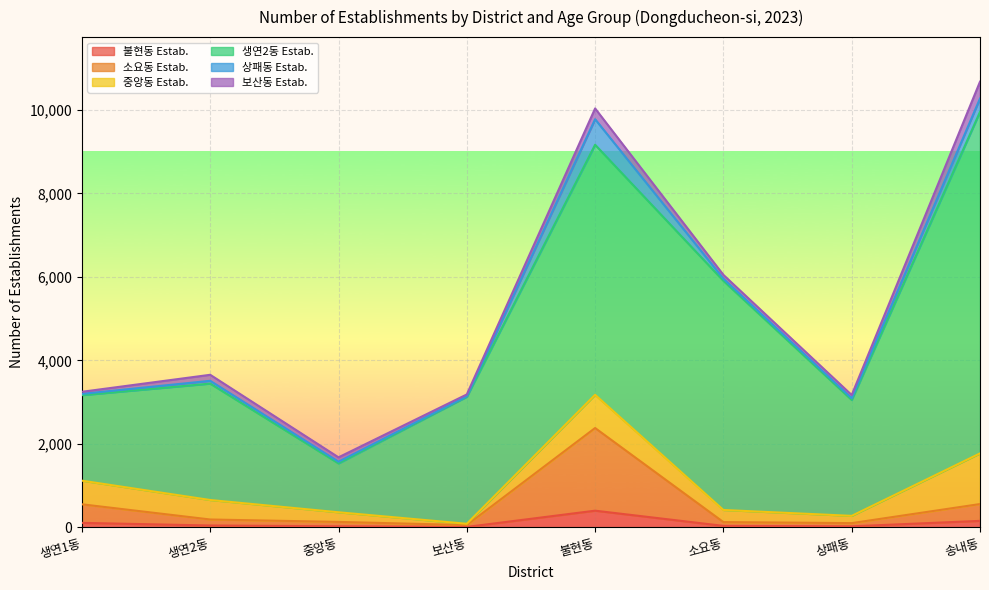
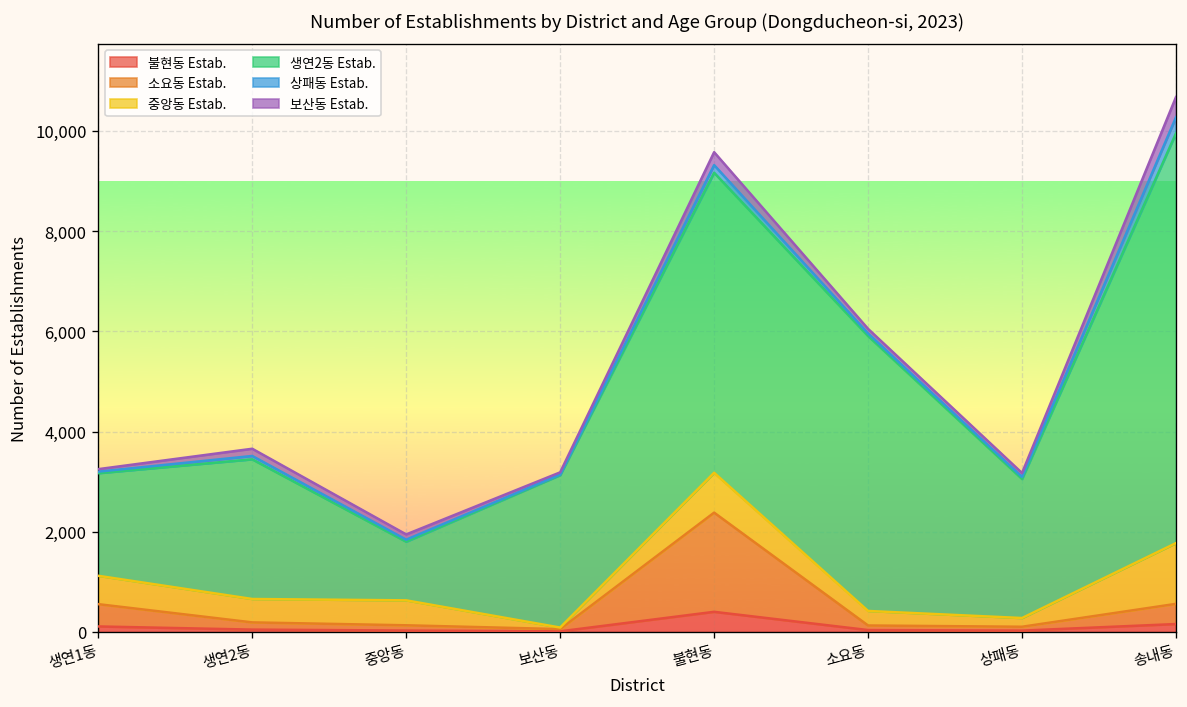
중앙동 Estab., 중앙동: 200 -> 500
상패동 Estab., 불현동: 600 -> 200
